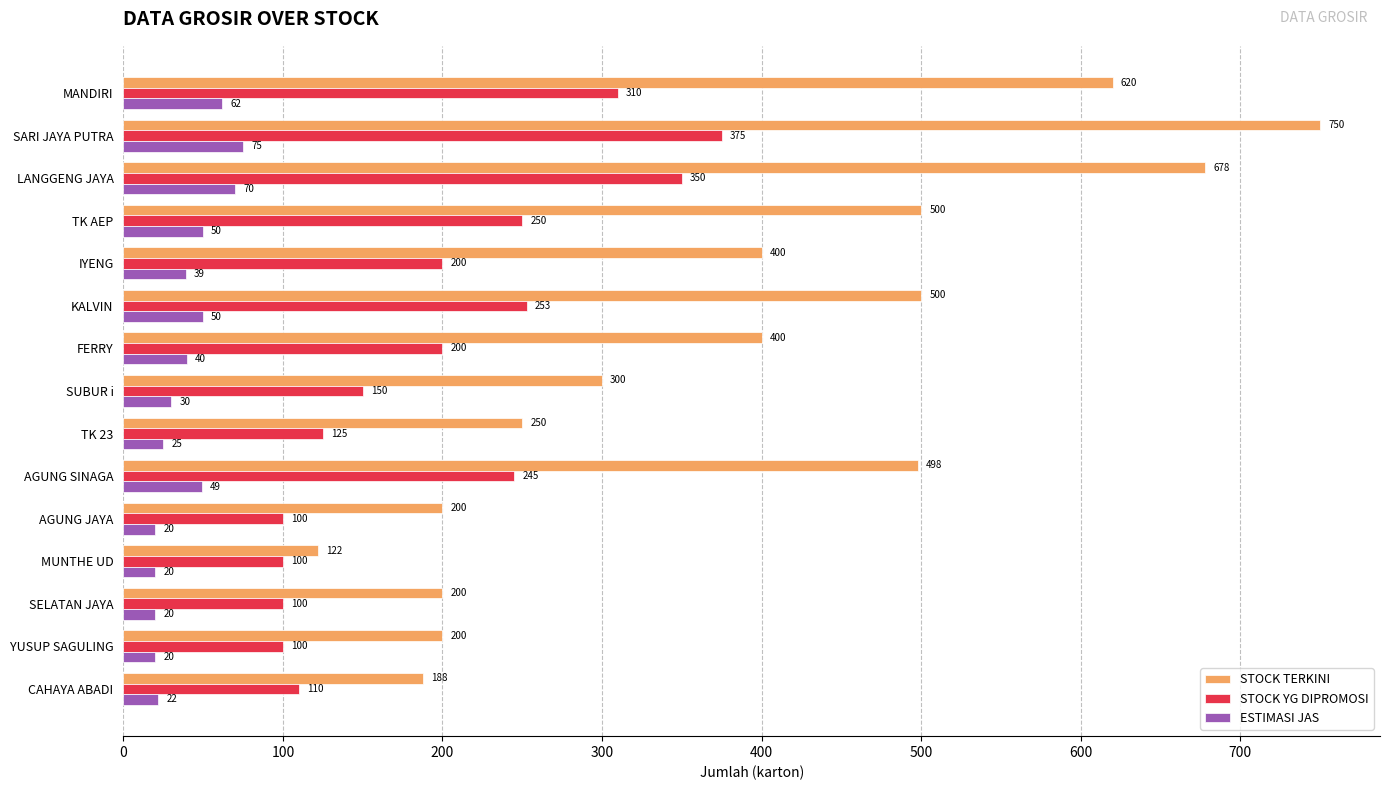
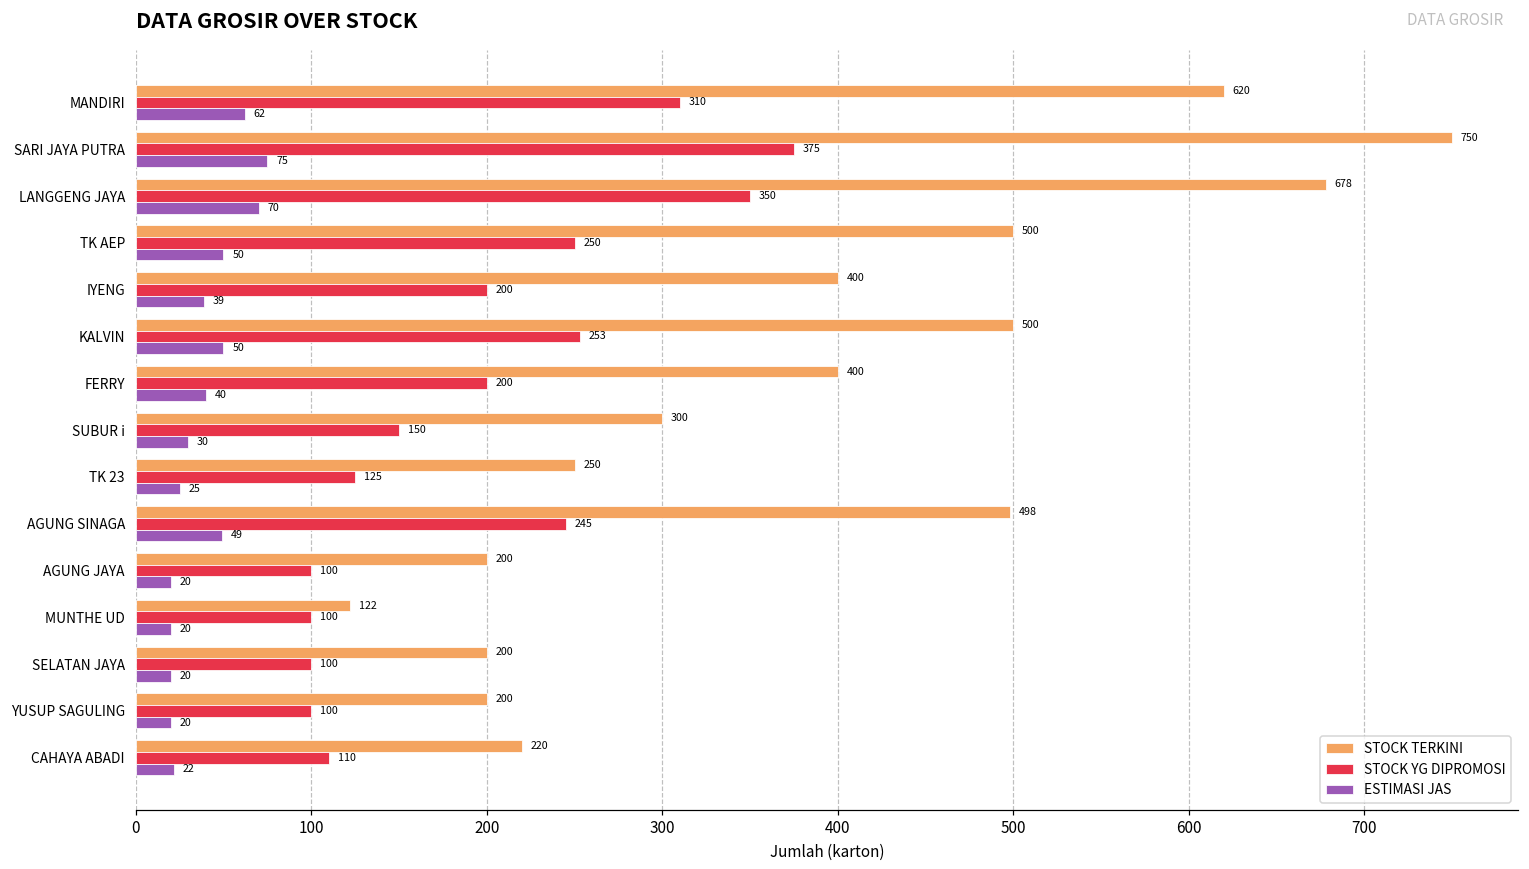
STOCK TERKINI, CAHAYA ABADI: 188 -> 220
